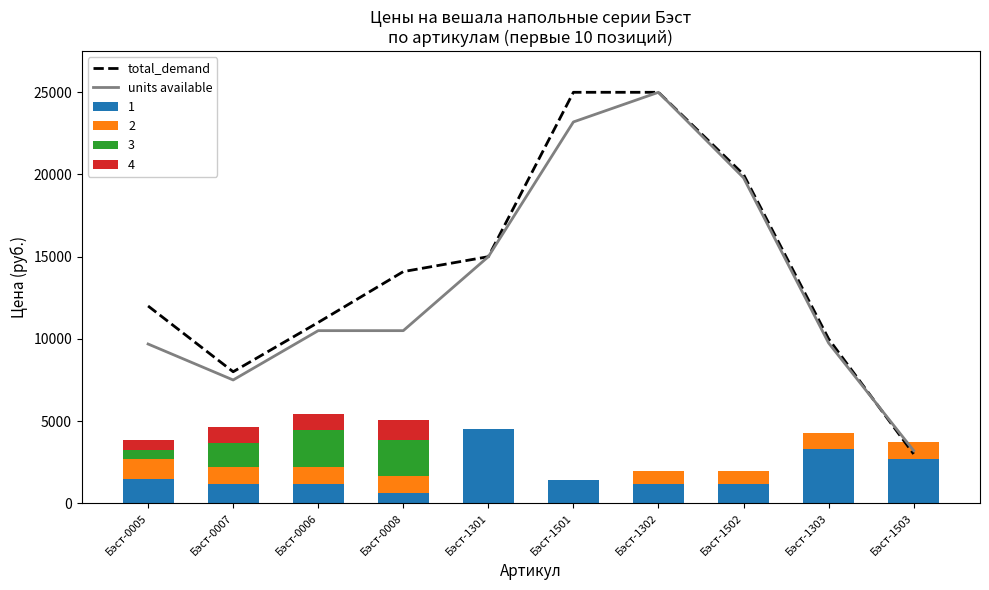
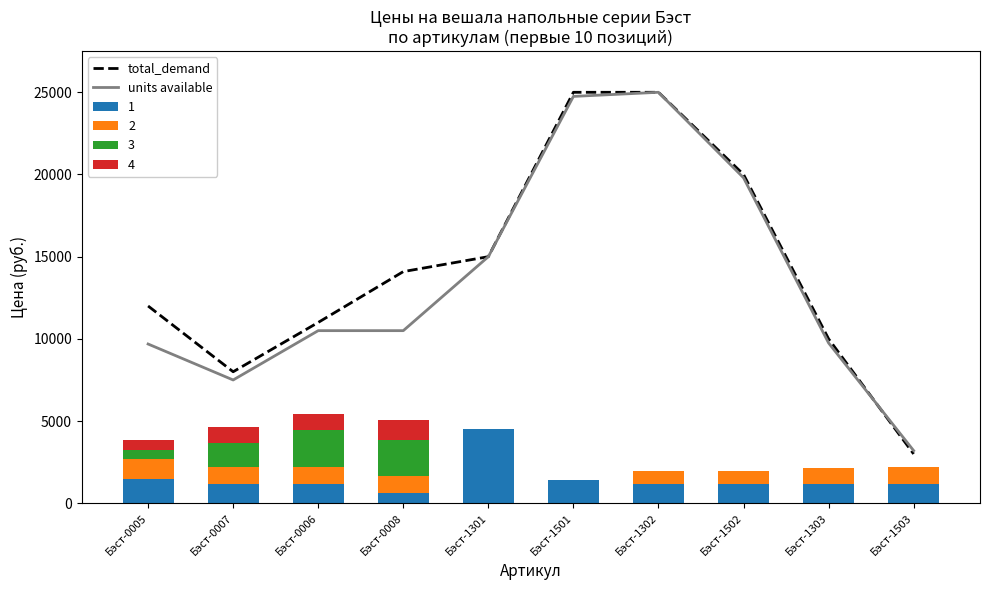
units available, Бэст-1501: 23200 -> 24800
1, Бэст-1303: 3300 -> 1200
1, Бэст-1503: 2700 -> 1200
